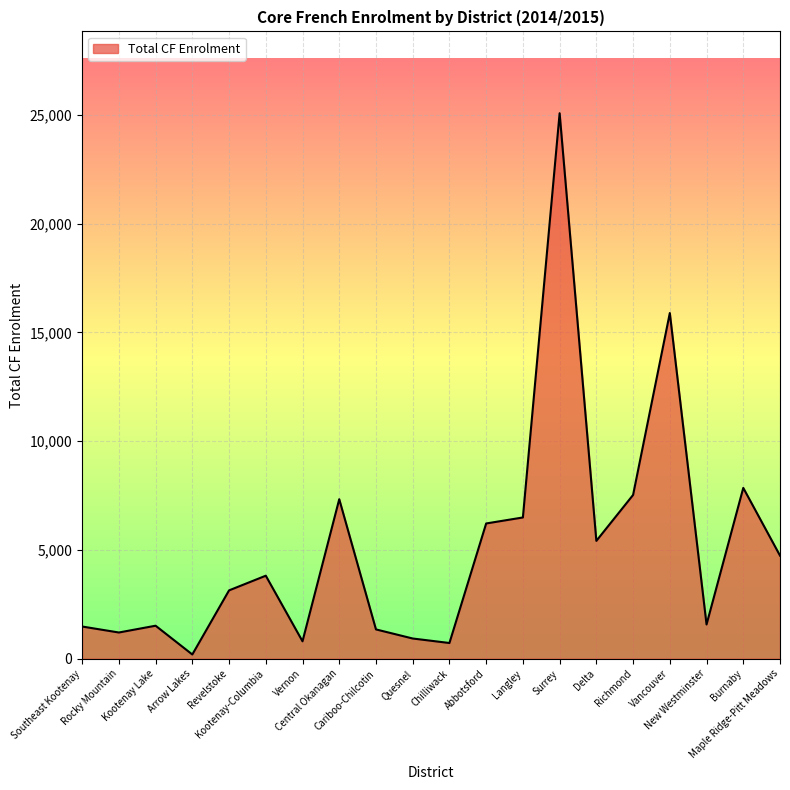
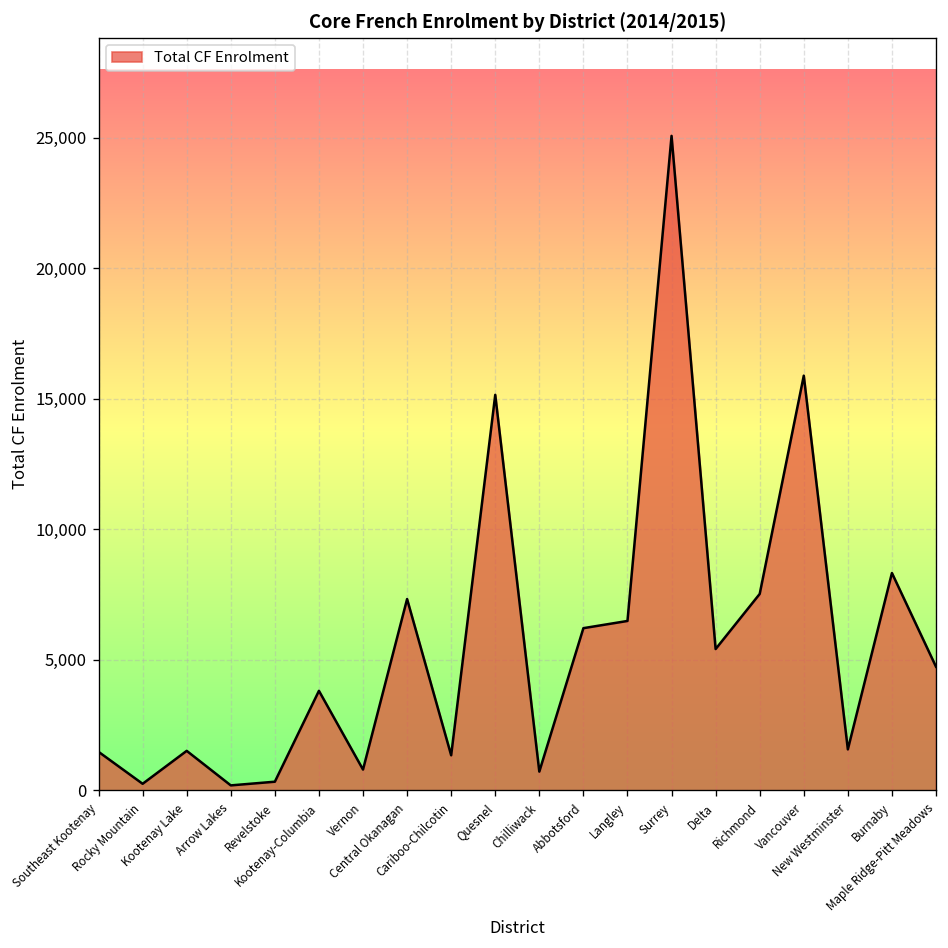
Rocky Mountain: 1,200 -> 300
Revelstoke: 3,100 -> 300
Quesnel: 900 -> 15,200
Burnaby: 7,900 -> 8,300
